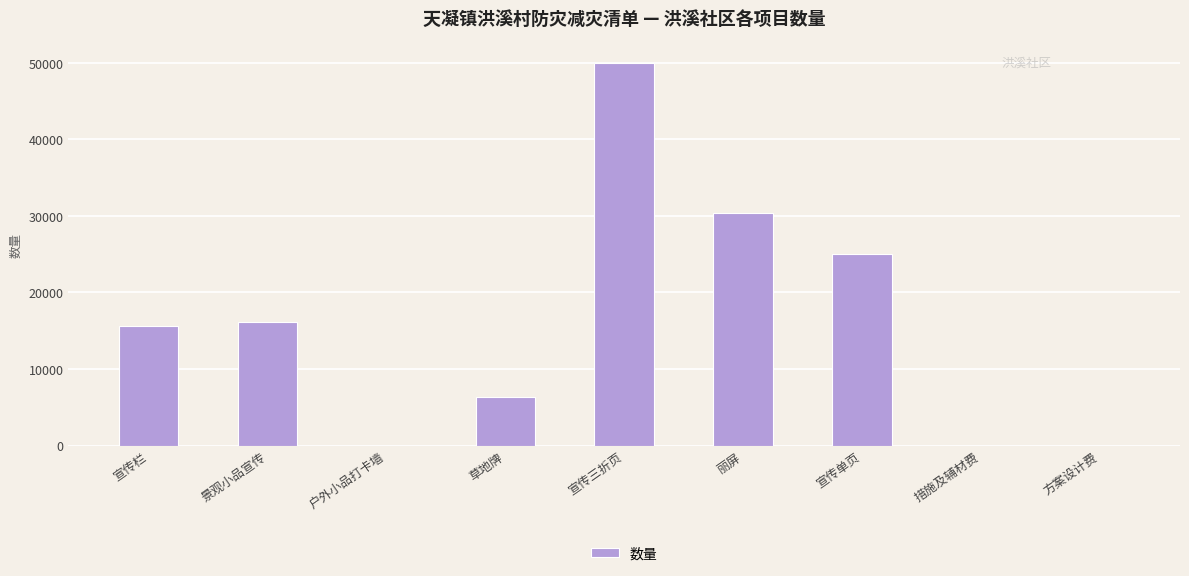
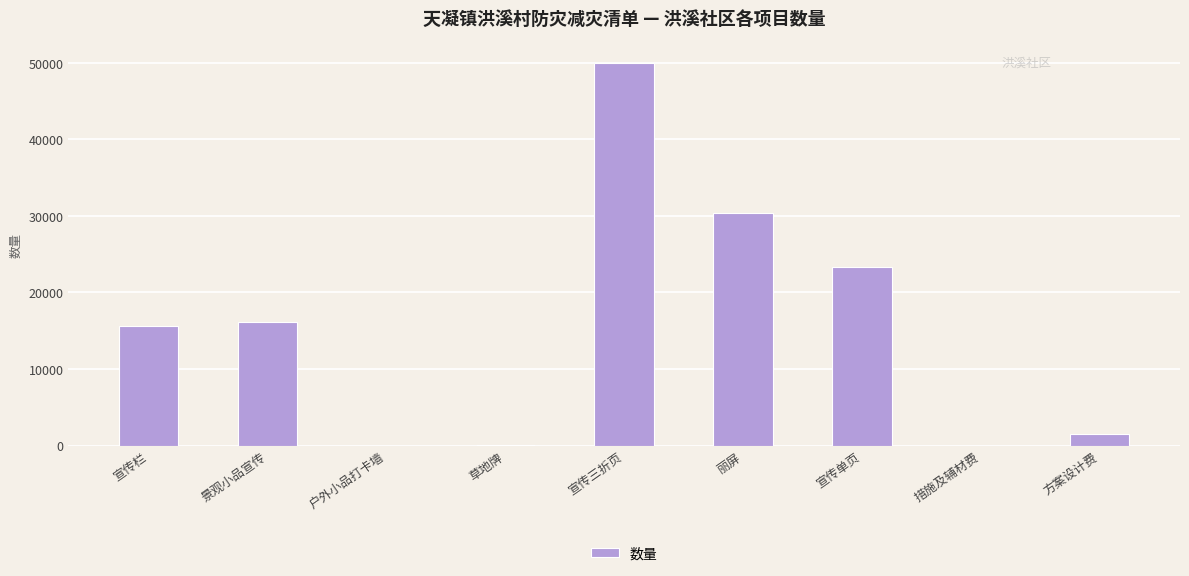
草地牌: 6000 -> 0
宣传单页: 25000 -> 23000
方案设计费: 0 -> 2000
